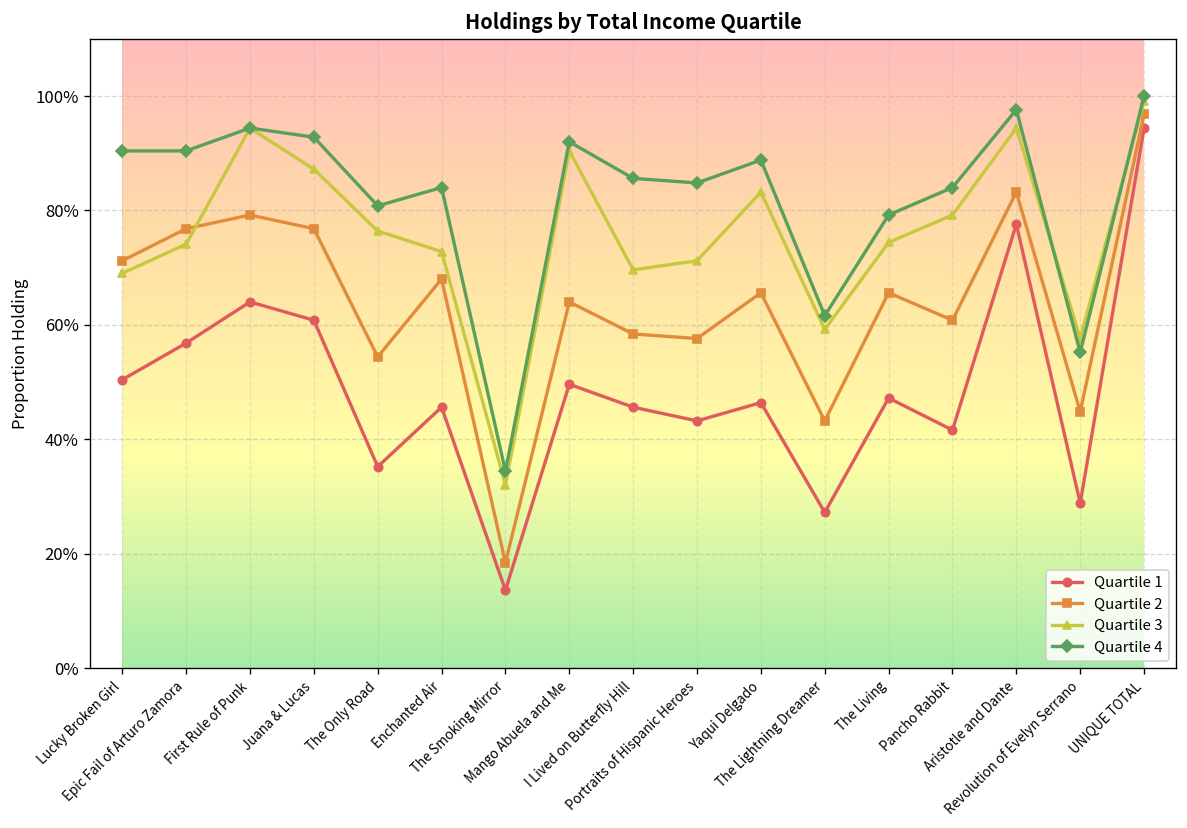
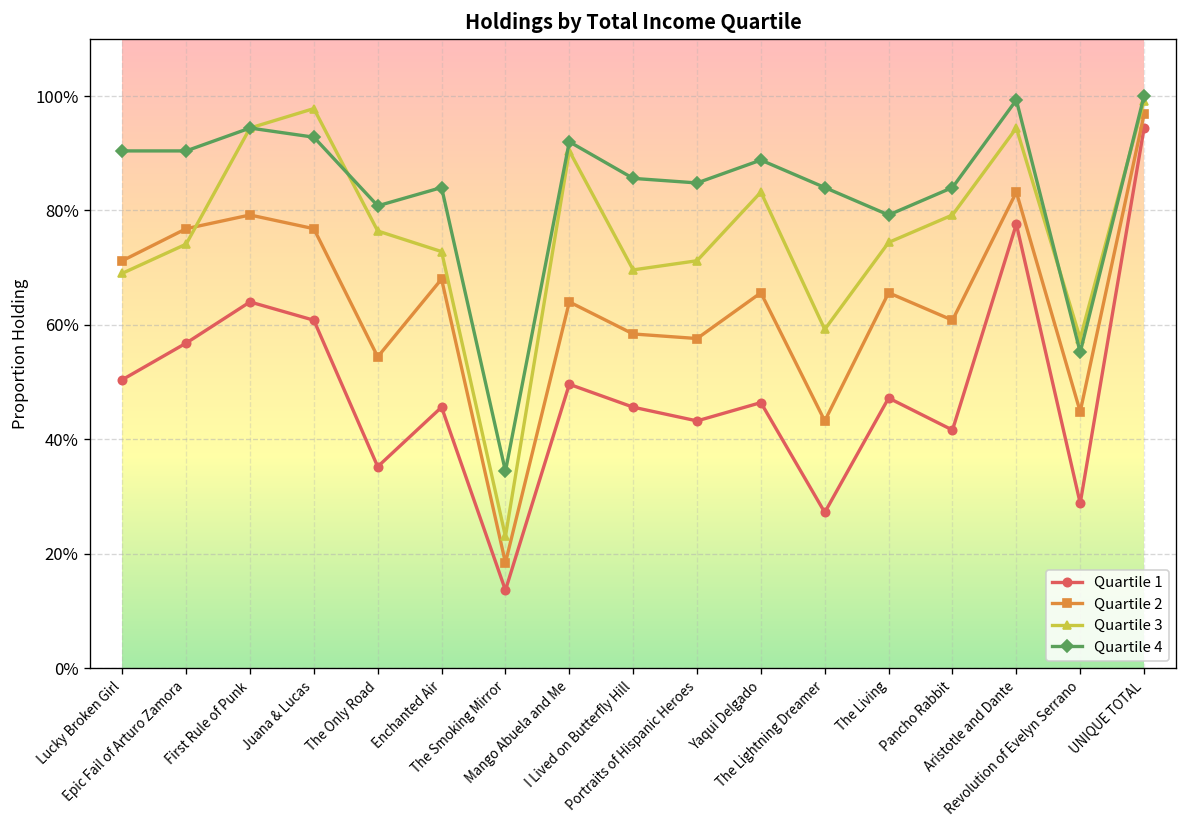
Quartile 3, Juana & Lucas: 87% -> 98%
Quartile 3, The Smoking Mirror: 32% -> 23%
Quartile 4, The Lightning Dreamer: 62% -> 84%
Quartile 4, Aristotle and Dante: 98% -> 99%
